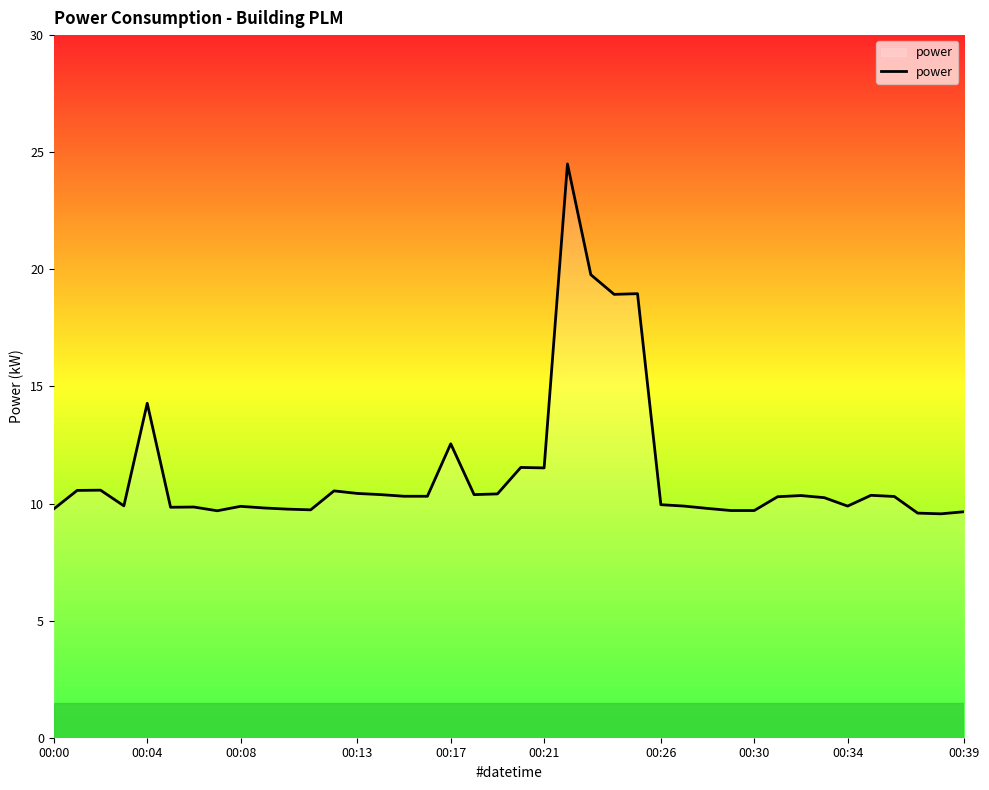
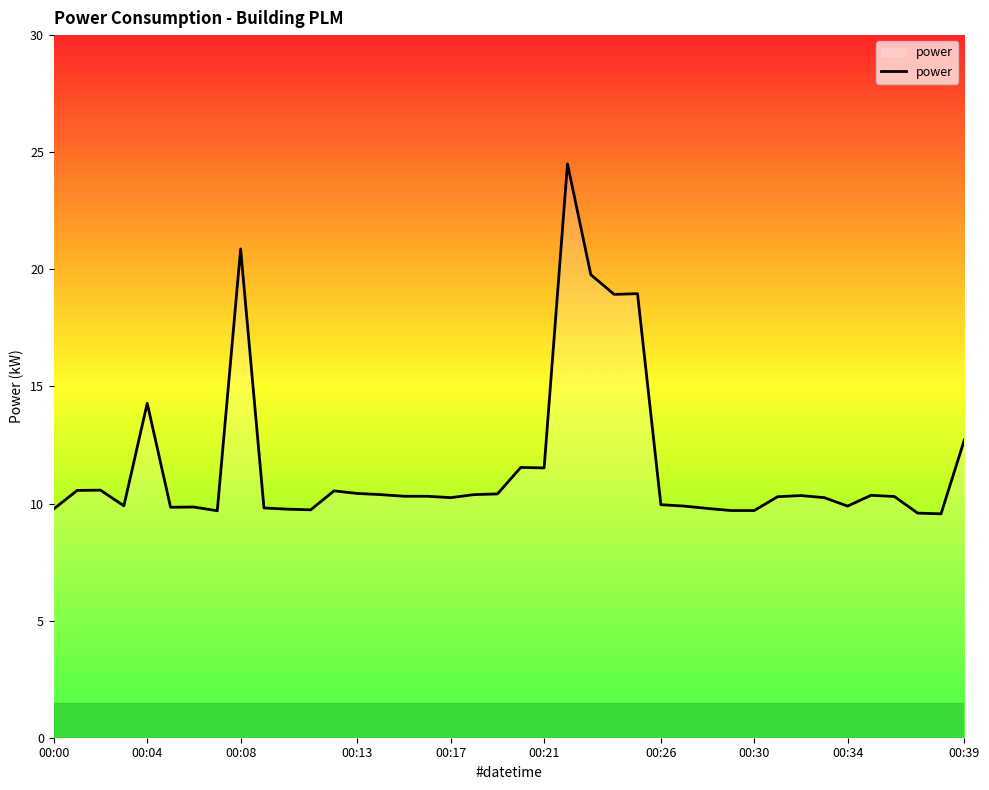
00:08: 9.9 -> 20.9
00:17: 12.6 -> 10.3
00:39: 9.7 -> 12.7
